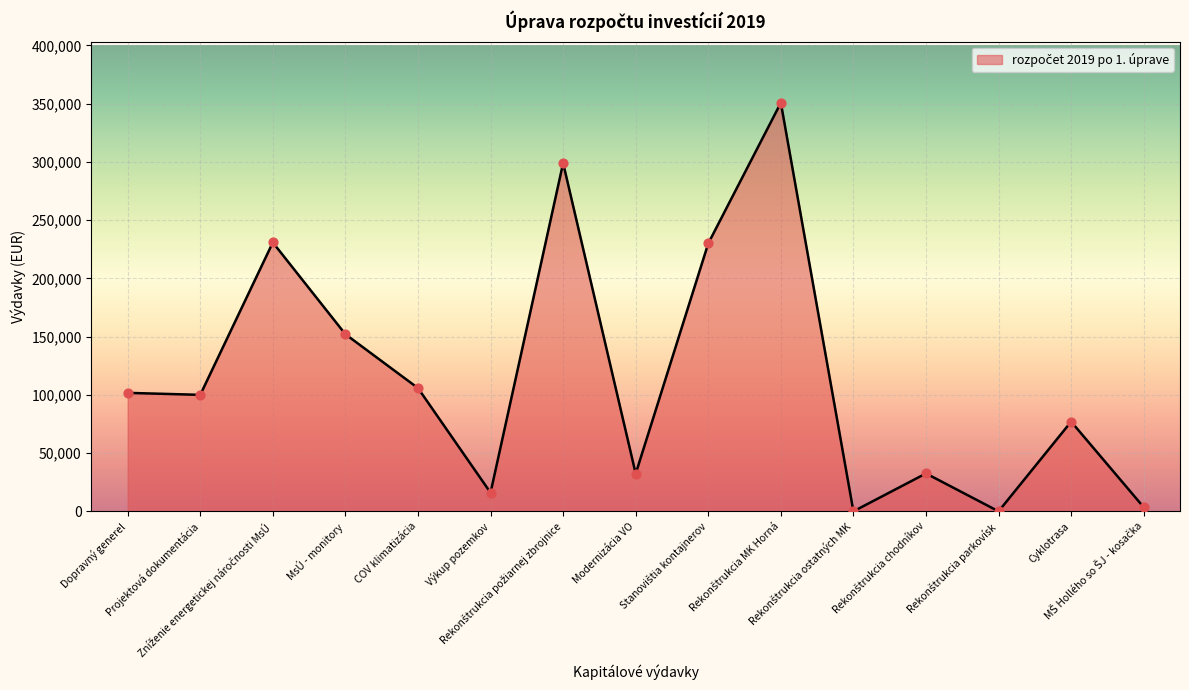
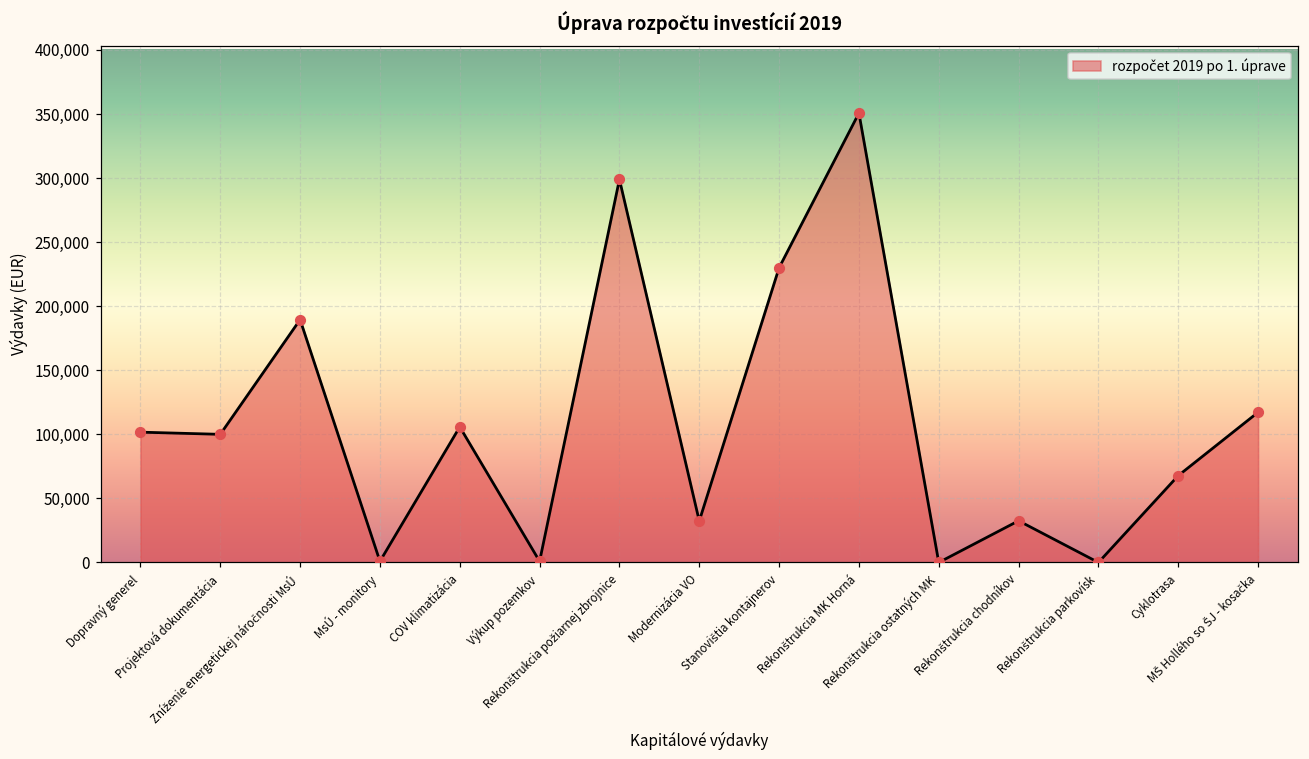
Zníženie energetickej náročnosti MsÚ: 231,000 -> 190,000
MsÚ - monitory: 152,000 -> 1,000
Výkup pozemkov: 16,000 -> 1,000
Cyklotrasa: 77,000 -> 68,000
MŠ Hollého so ŠJ - kosačka: 4,000 -> 117,000
